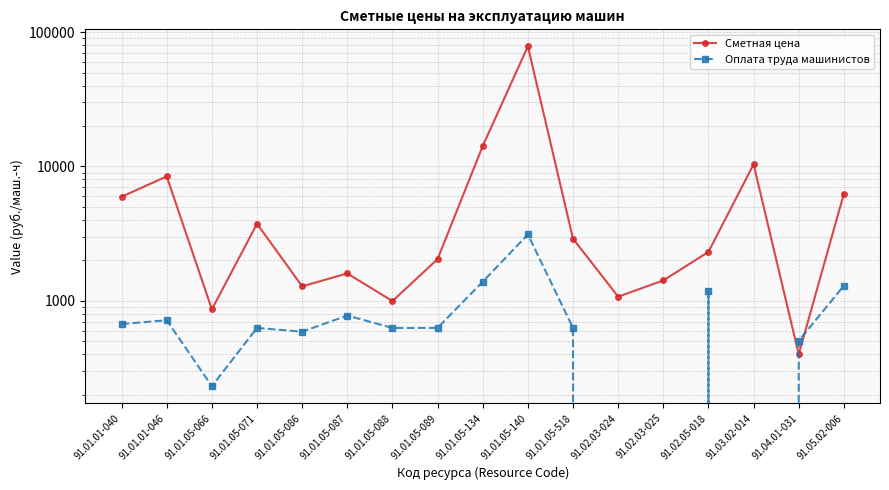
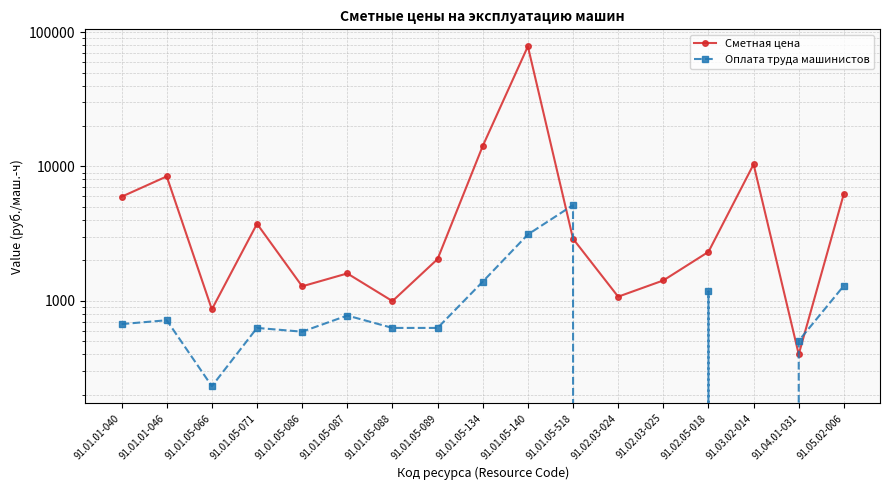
Оплата труда машинистов, 91.01.05-518: 600 -> 5200
